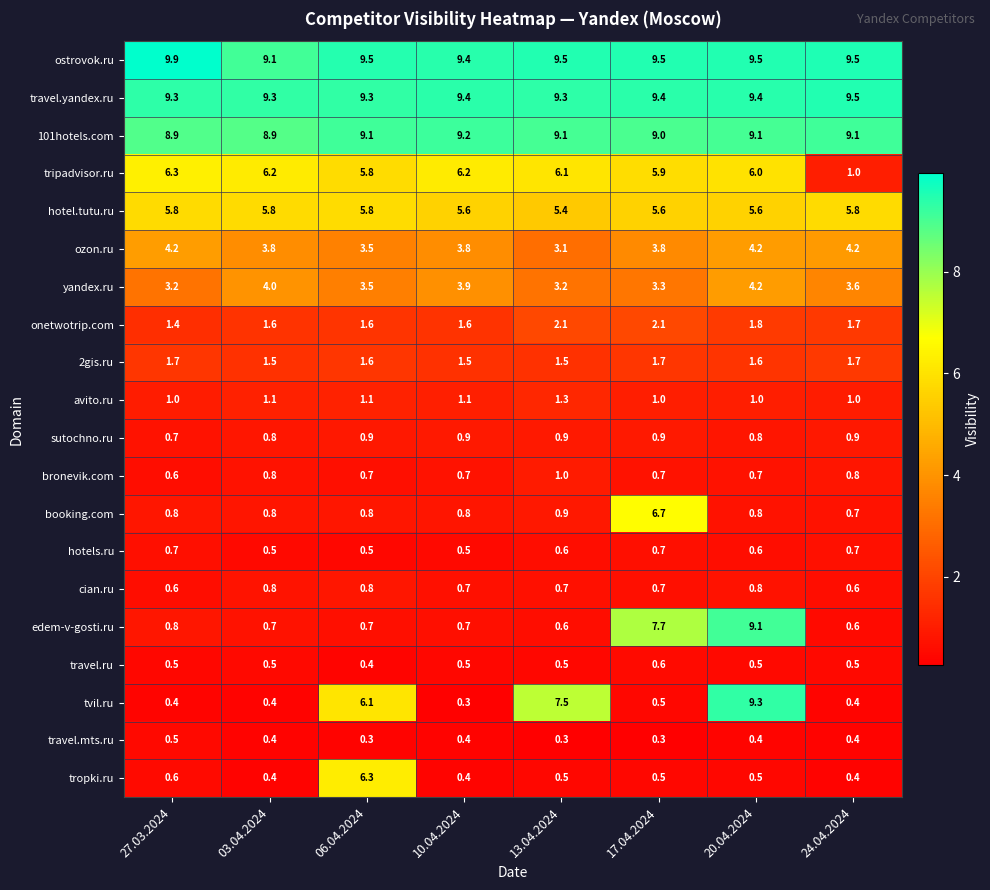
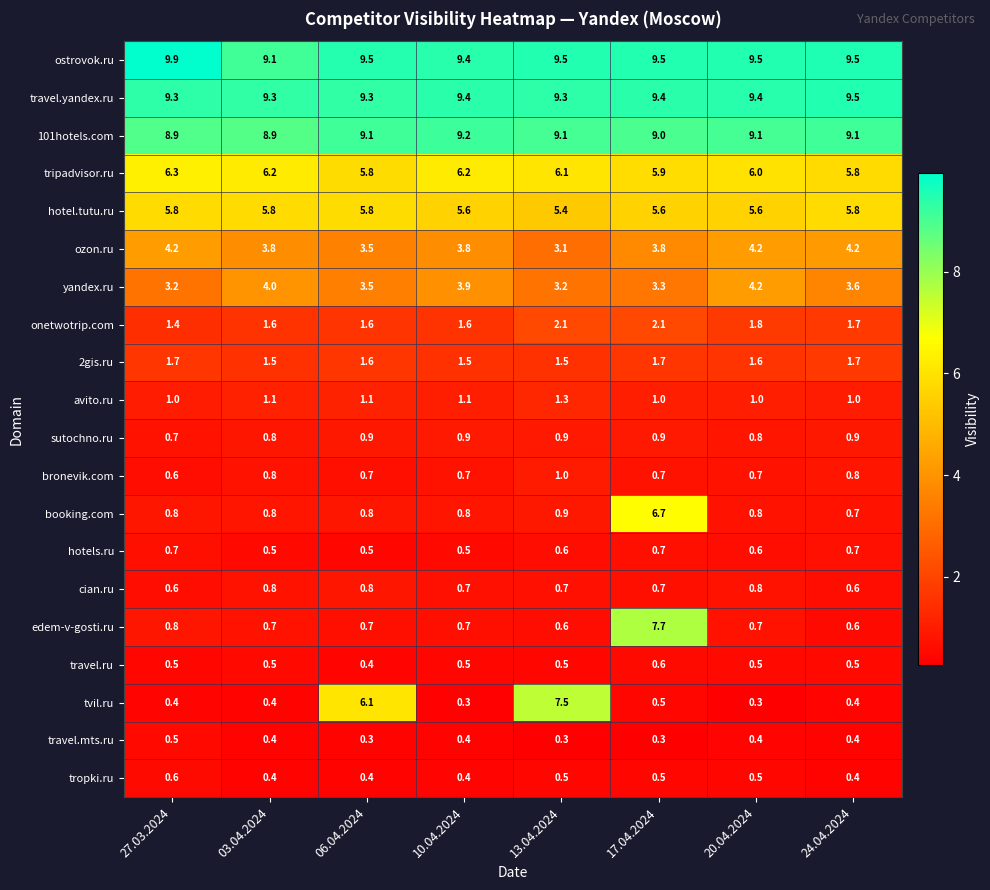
tripadvisor.ru, 24.04.2024: 1.0 -> 5.8
edem-v-gosti.ru, 20.04.2024: 9.1 -> 0.7
tvil.ru, 20.04.2024: 9.3 -> 0.3
tropki.ru, 06.04.2024: 6.3 -> 0.4
